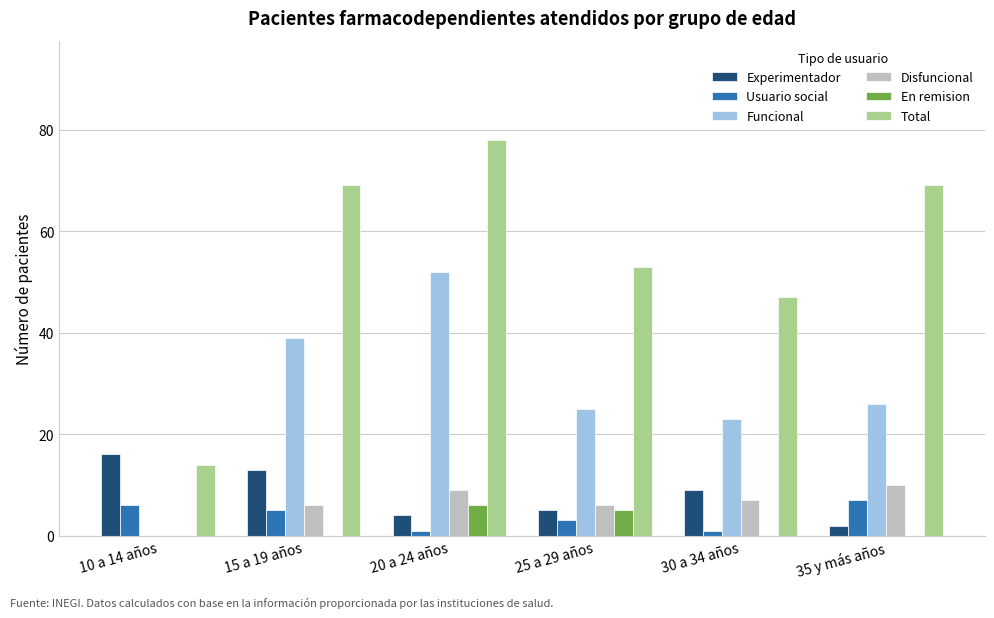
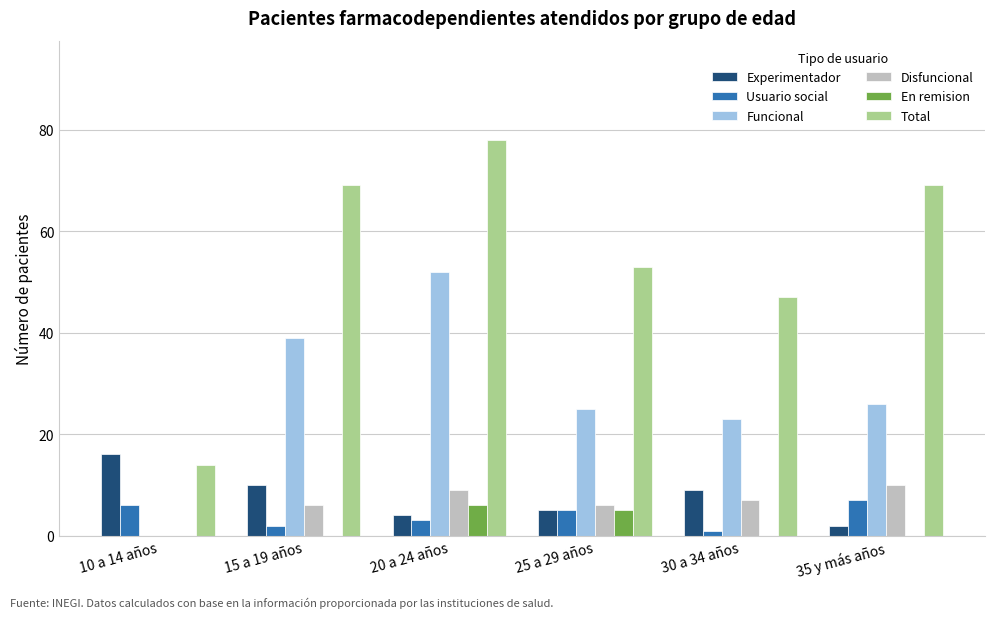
Experimentador, 15 a 19 años: 13 -> 10
Usuario social, 15 a 19 años: 5 -> 2
Usuario social, 20 a 24 años: 1 -> 3
Usuario social, 25 a 29 años: 3 -> 5
